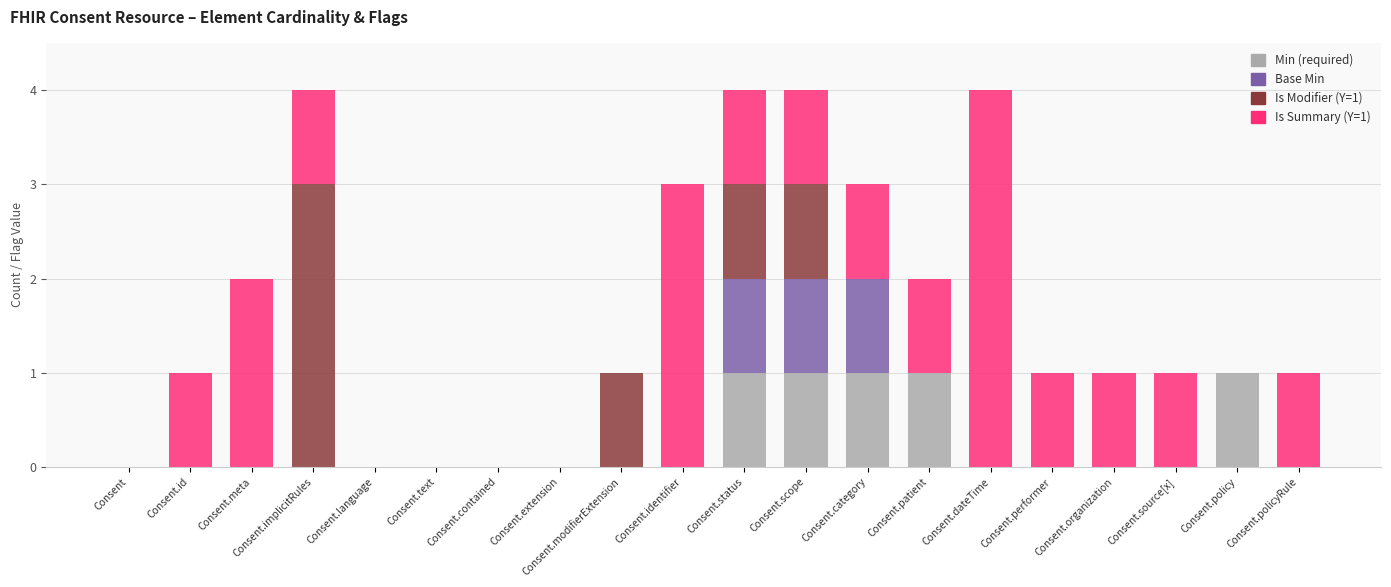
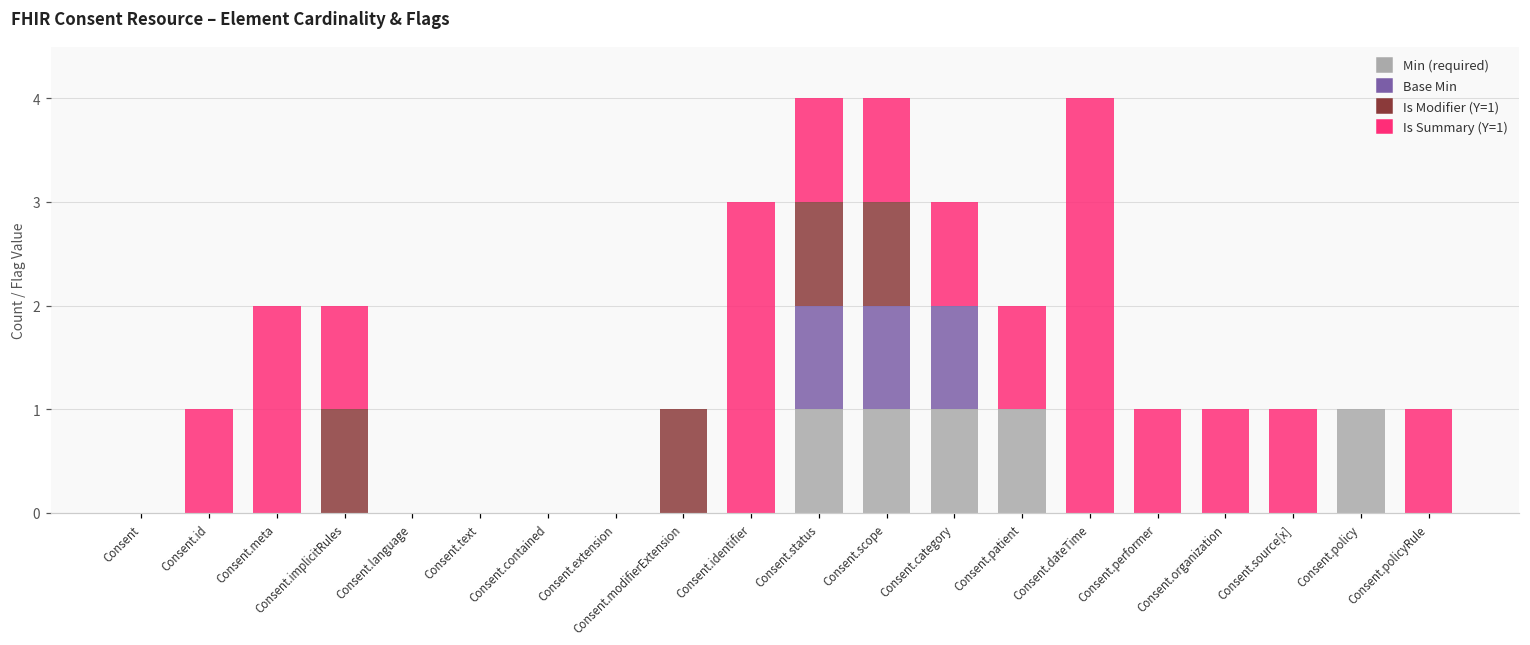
Is Modifier (Y=1), Consent.implicitRules: 3 -> 1
